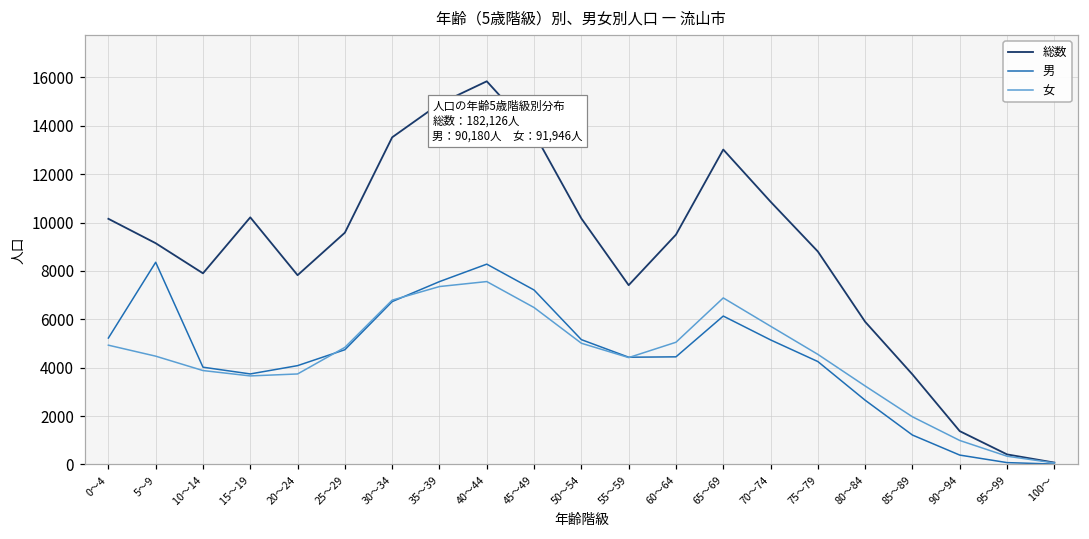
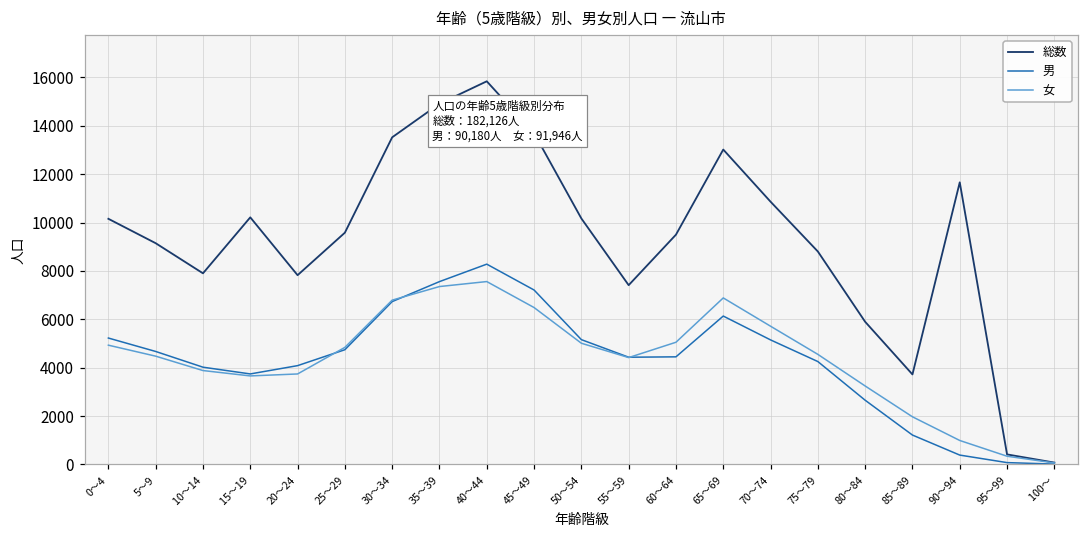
男, 5～9: 8400 -> 4700
総数, 90～94: 1400 -> 11700
